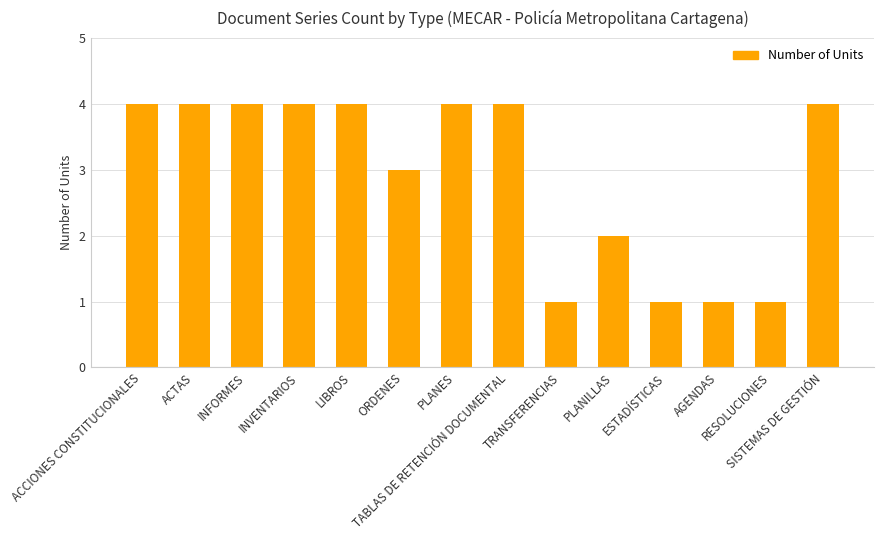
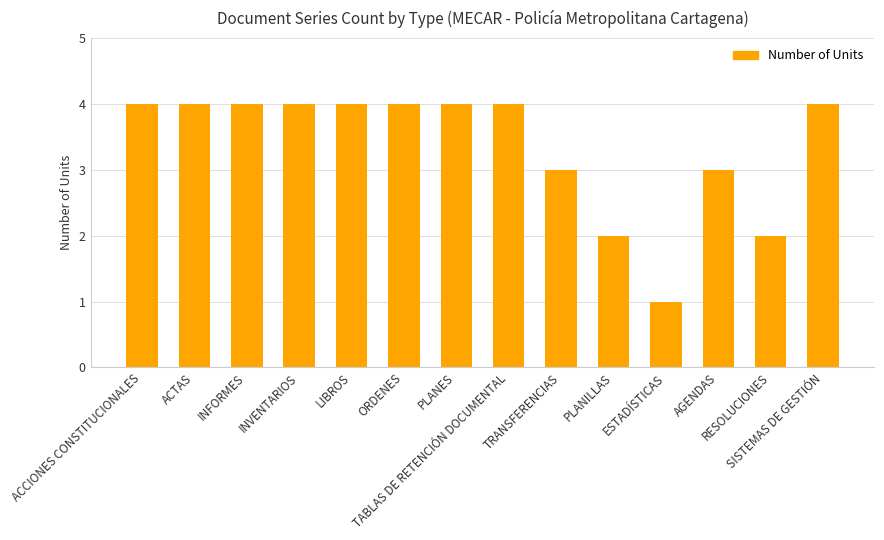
ORDENES: 3 -> 4
TRANSFERENCIAS: 1 -> 3
AGENDAS: 1 -> 3
RESOLUCIONES: 1 -> 2
